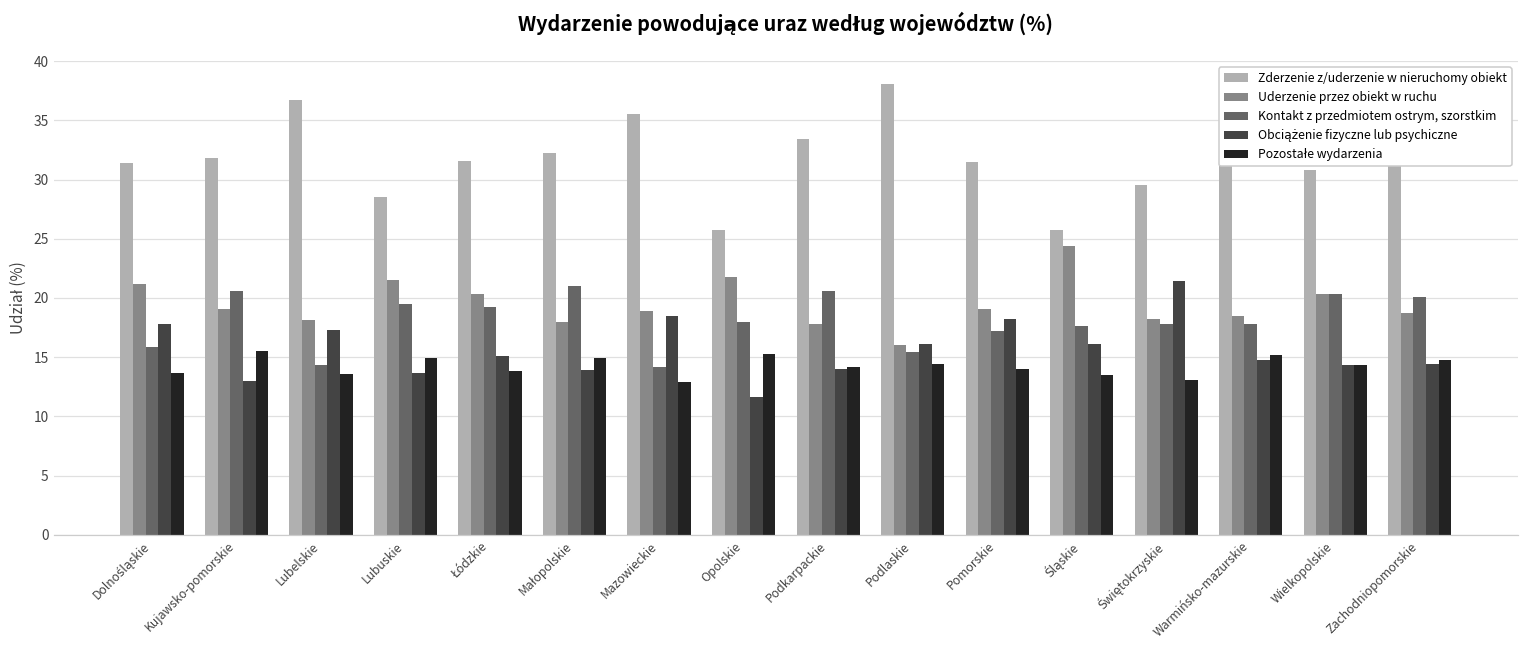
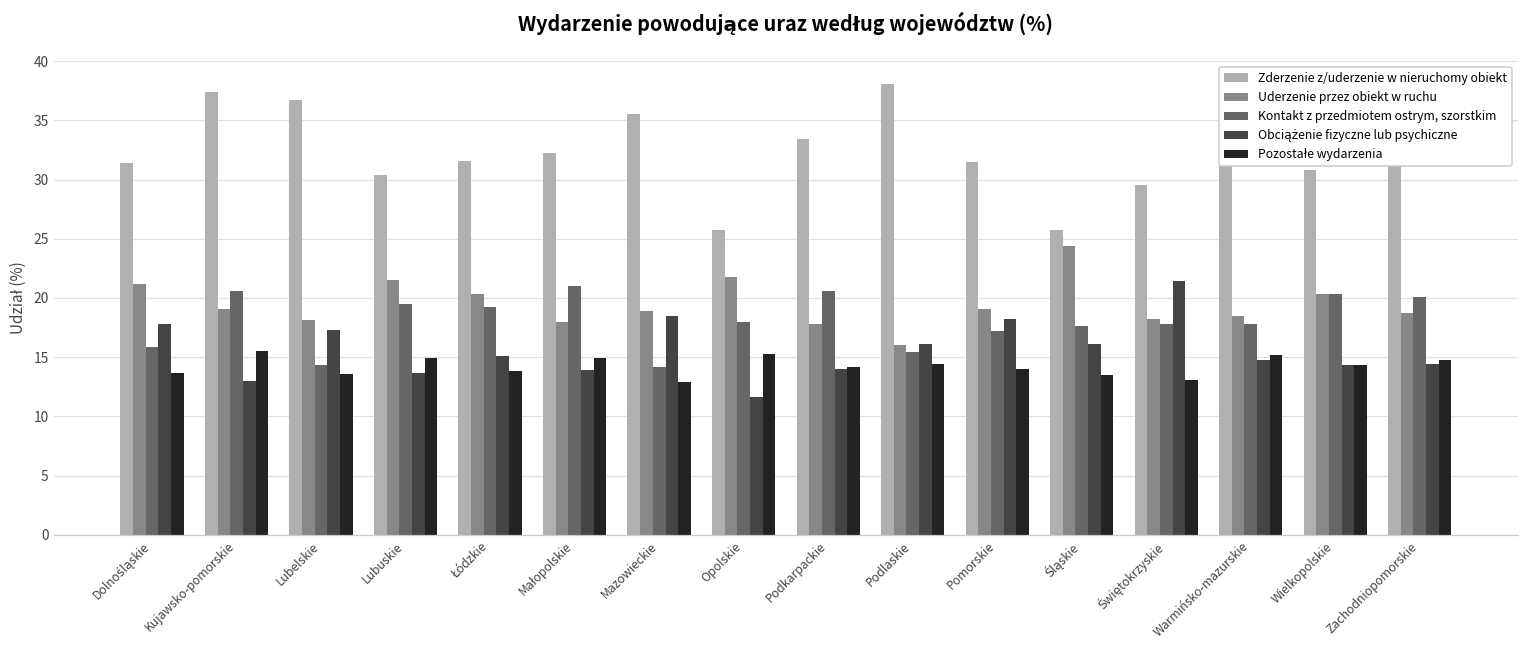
Zderzenie z/uderzenie w nieruchomy obiekt, Kujawsko-pomorskie: 31.8 -> 37.4
Zderzenie z/uderzenie w nieruchomy obiekt, Lubuskie: 28.5 -> 30.4
